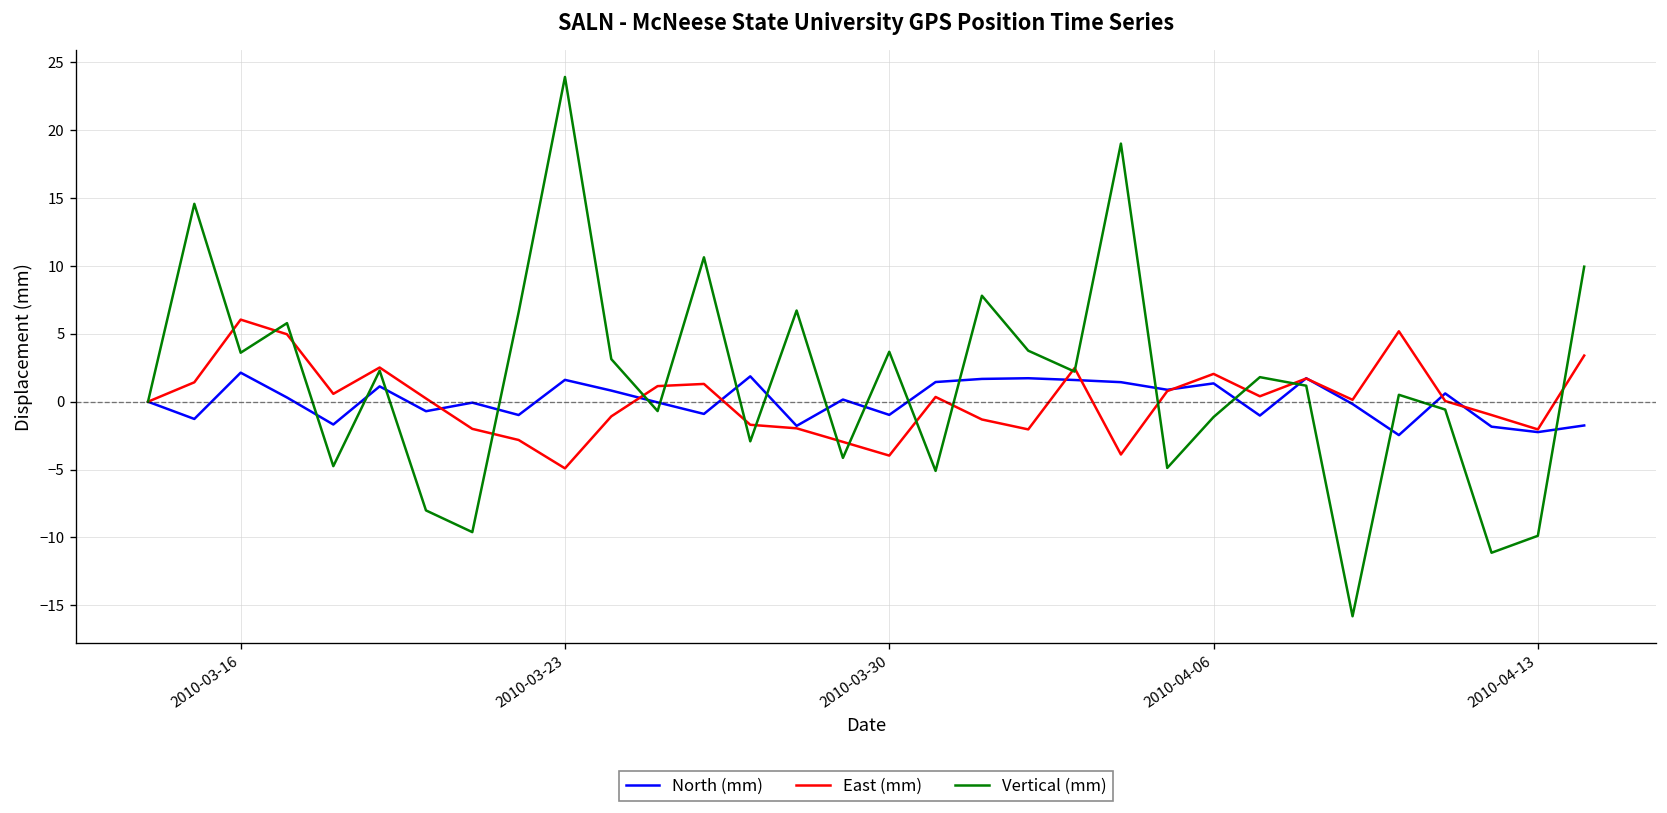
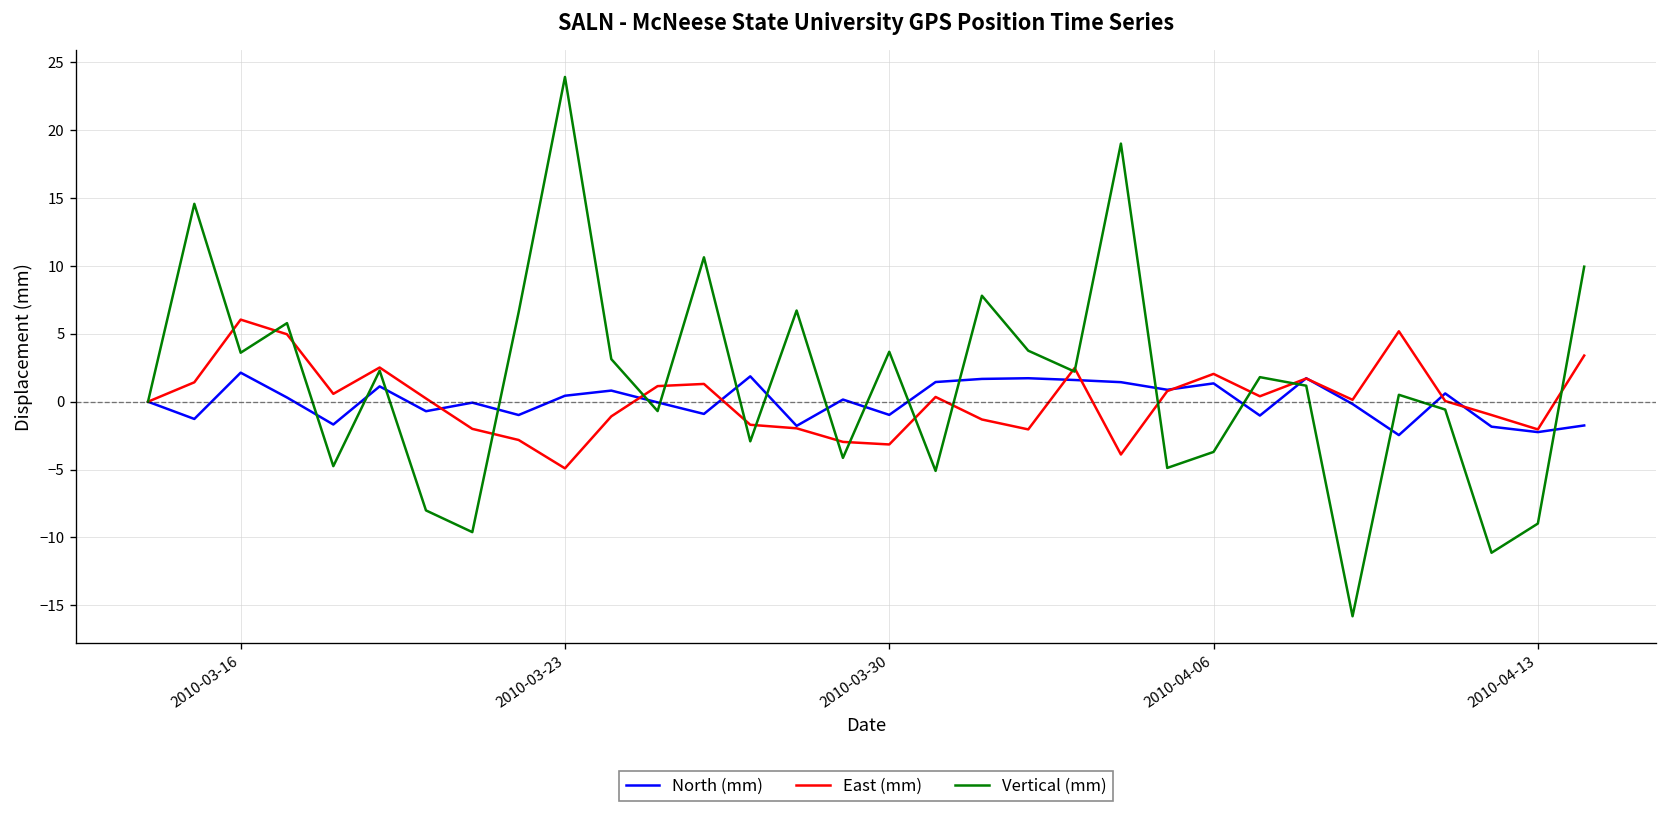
North (mm), 2010-03-23: 1.6 -> 0.4
East (mm), 2010-03-30: -4.0 -> -3.2
Vertical (mm), 2010-04-06: -1.1 -> -3.7
Vertical (mm), 2010-04-13: -9.9 -> -9.0
